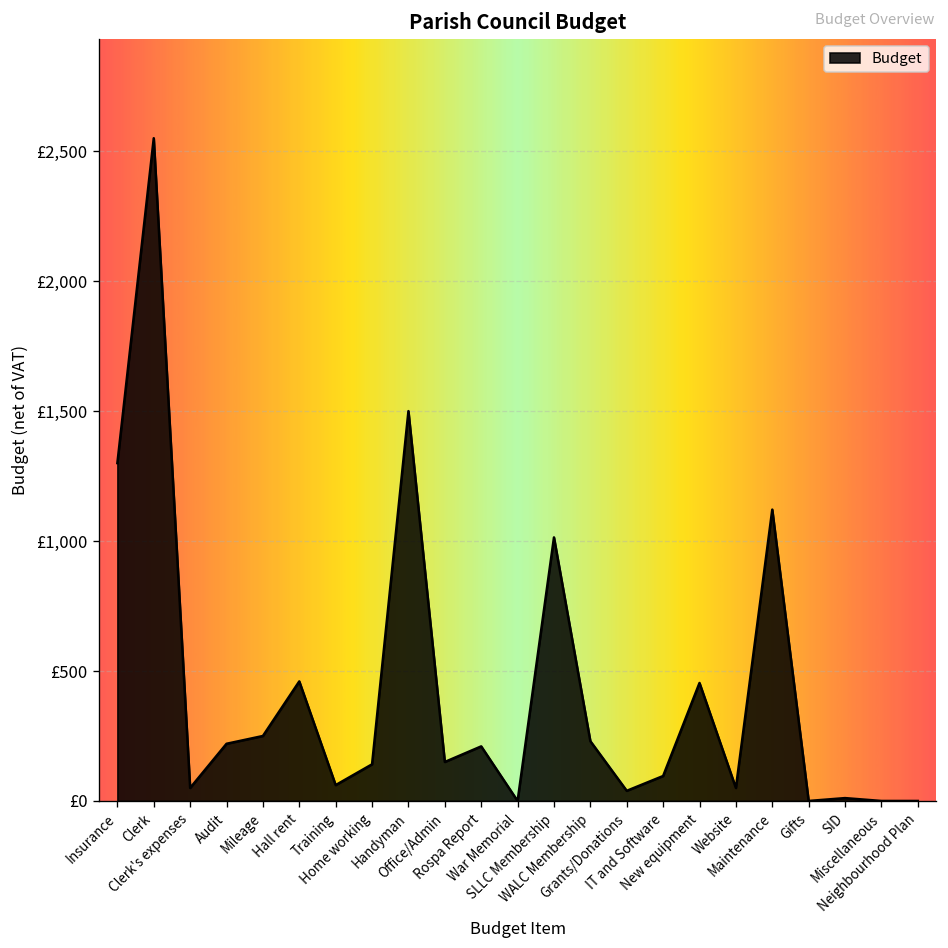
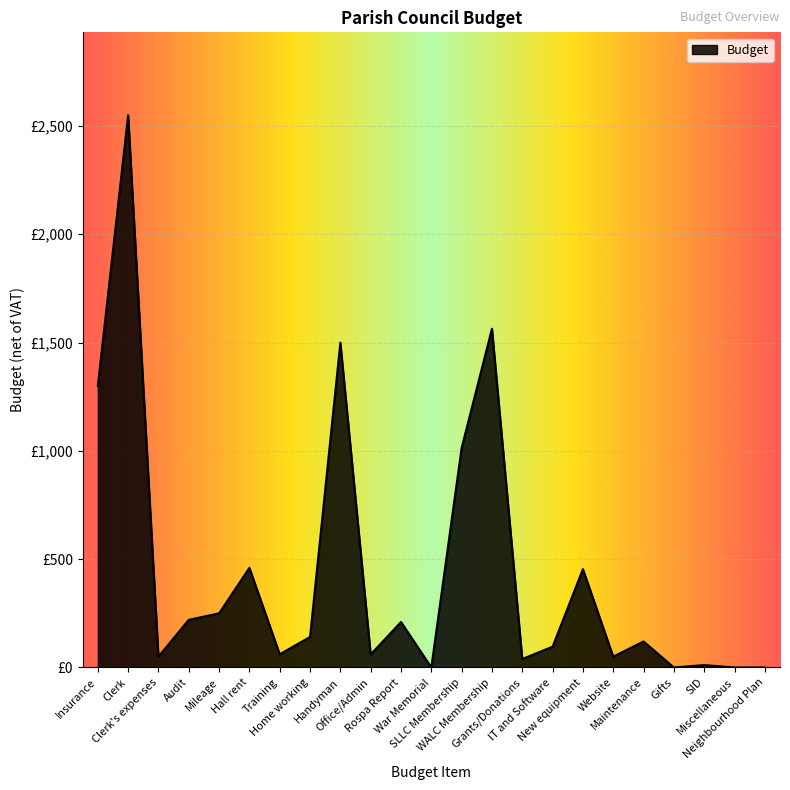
Office/Admin: £150 -> £60
WALC Membership: £230 -> £1,560
Maintenance: £1,120 -> £120
